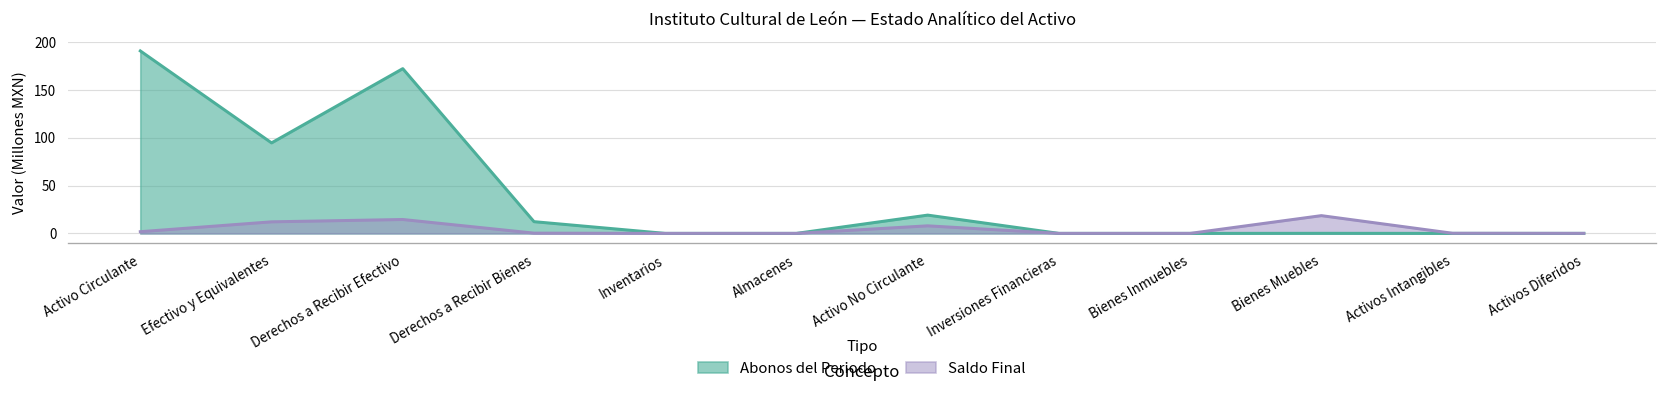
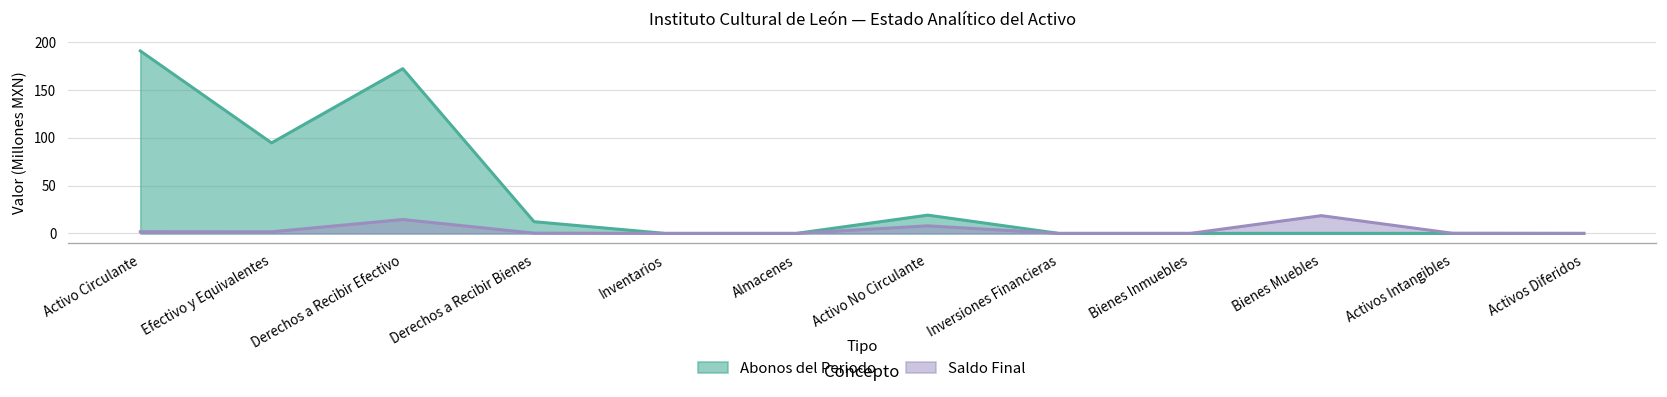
Saldo Final, Efectivo y Equivalentes: 10 -> 0
